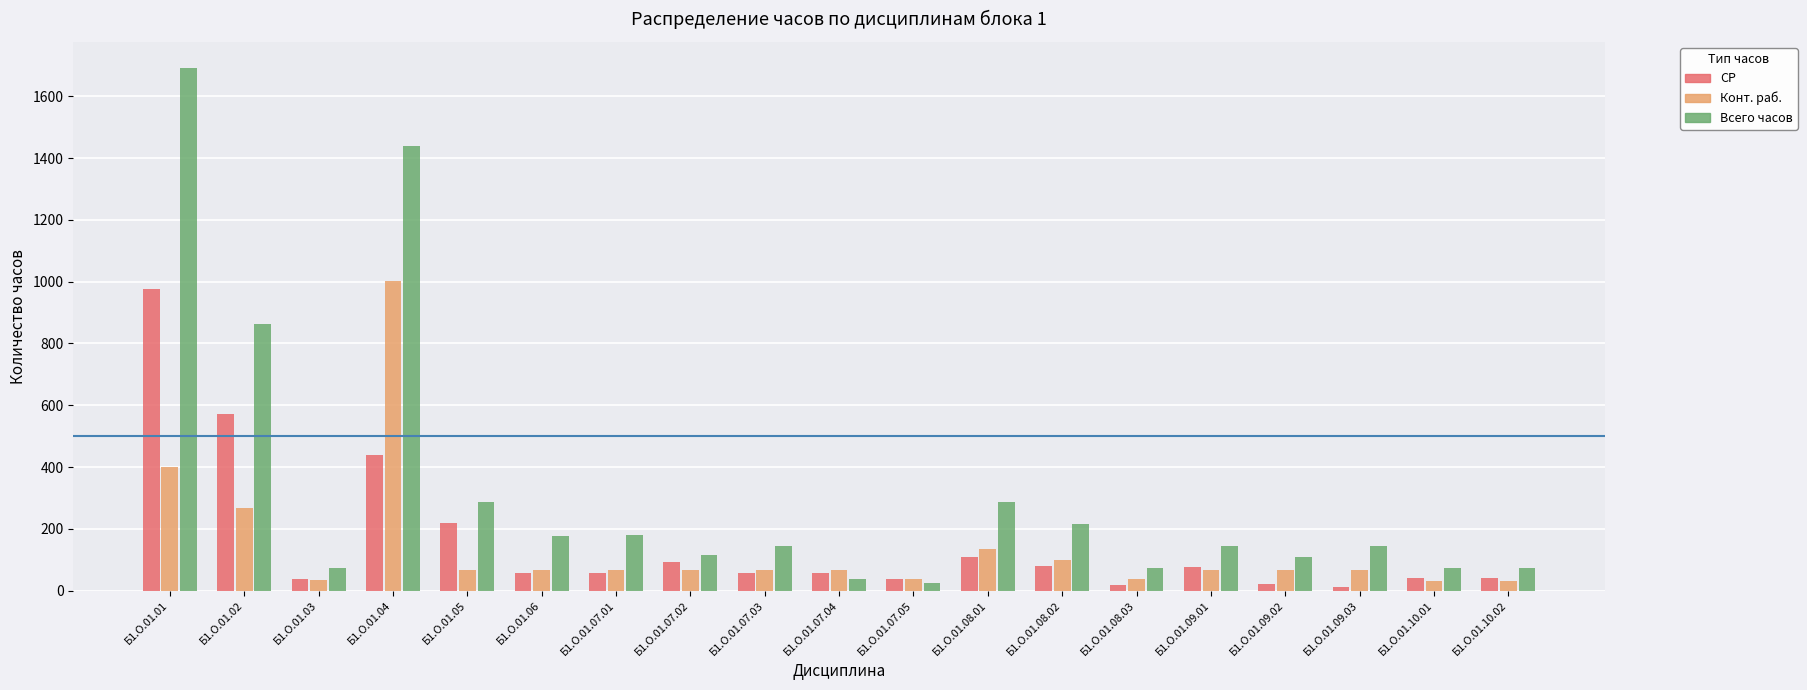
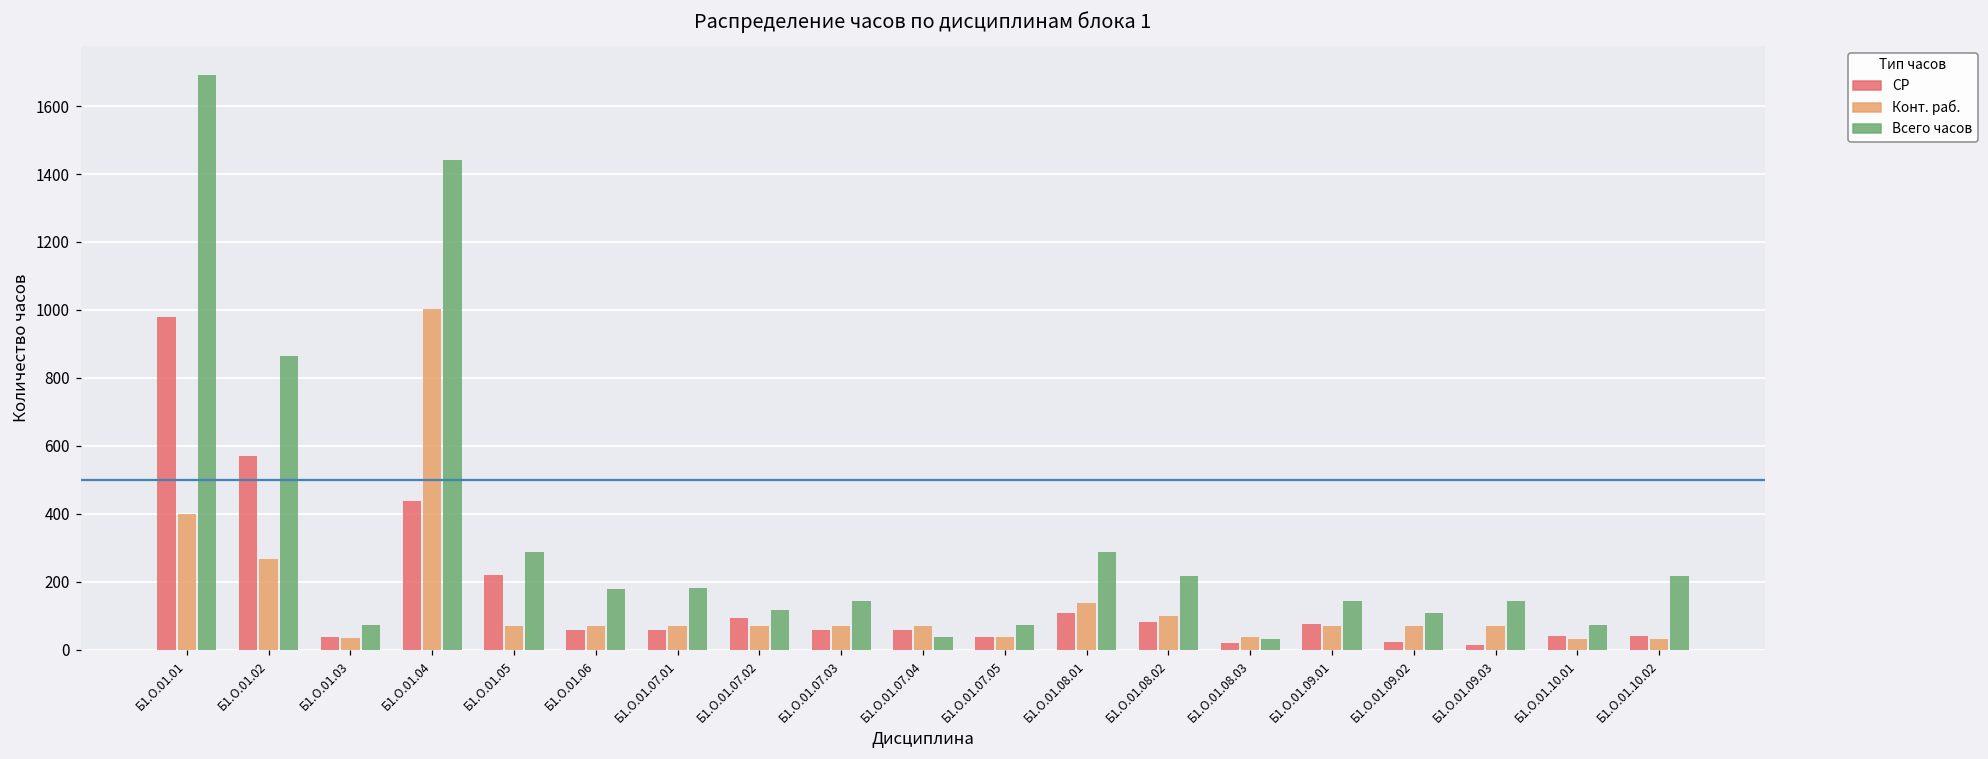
Всего часов, Б1.О.01.07.05: 30 -> 70
Всего часов, Б1.О.01.08.03: 70 -> 30
Всего часов, Б1.О.01.10.02: 70 -> 220
